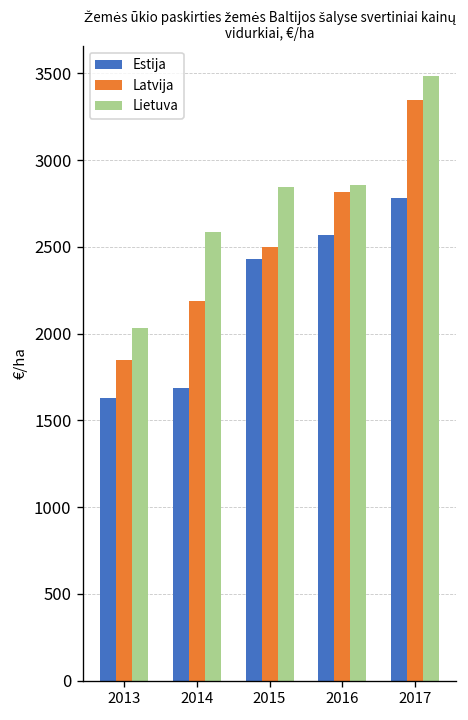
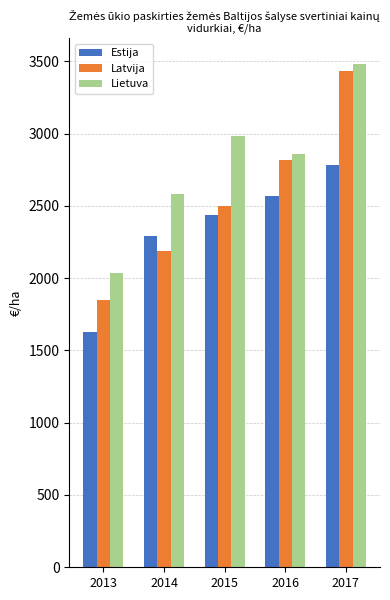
Estija, 2014: 1690 -> 2290
Lietuva, 2015: 2850 -> 2980
Latvija, 2017: 3350 -> 3430
